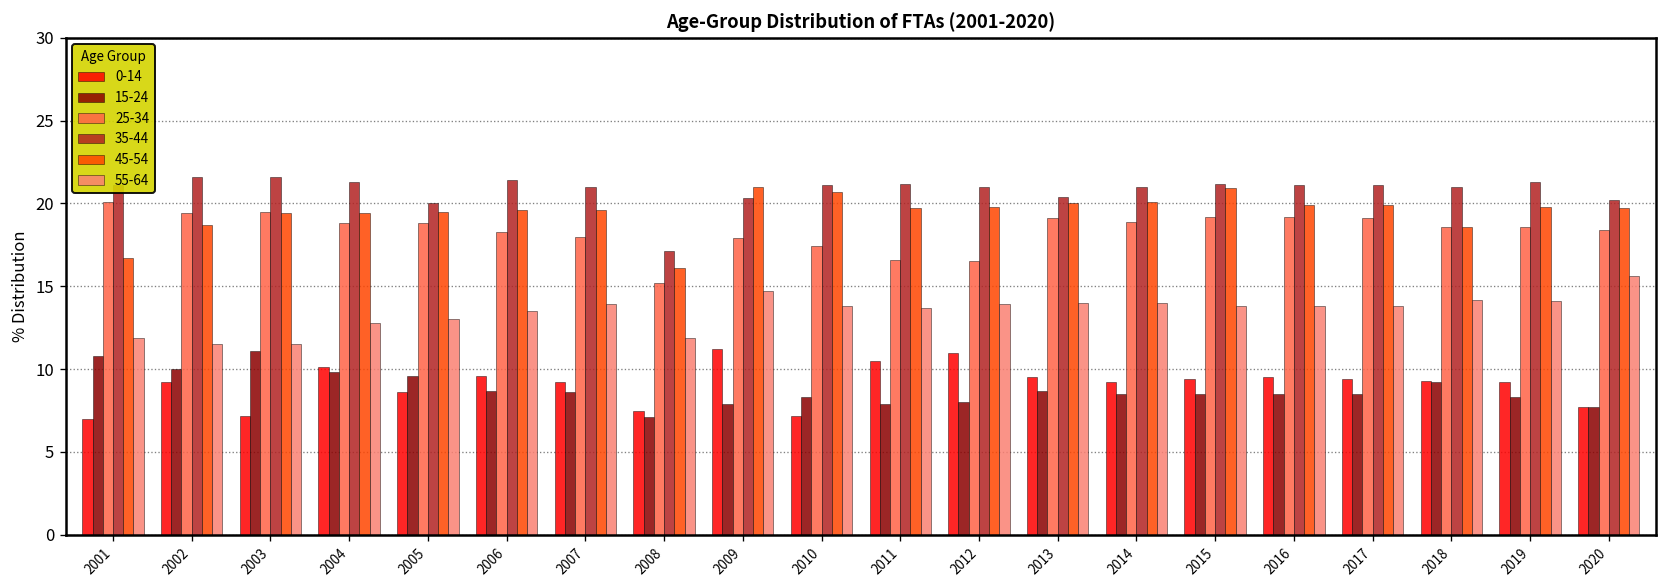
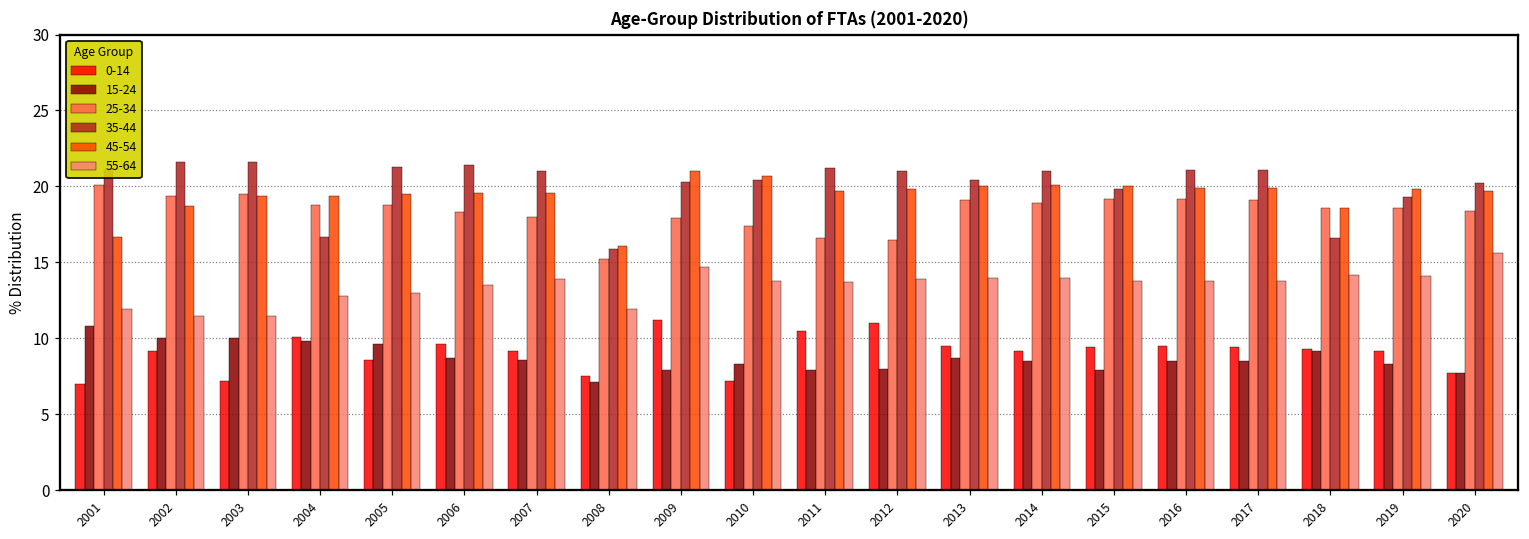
15-24, 2003: 11.1 -> 10.0
35-44, 2004: 21.3 -> 16.7
35-44, 2005: 20.0 -> 21.3
35-44, 2008: 17.1 -> 15.9
35-44, 2010: 21.1 -> 20.4
15-24, 2015: 8.5 -> 7.9
35-44, 2015: 21.2 -> 19.8
45-54, 2015: 20.9 -> 20.0
35-44, 2018: 21.0 -> 16.6
35-44, 2019: 21.3 -> 19.3
